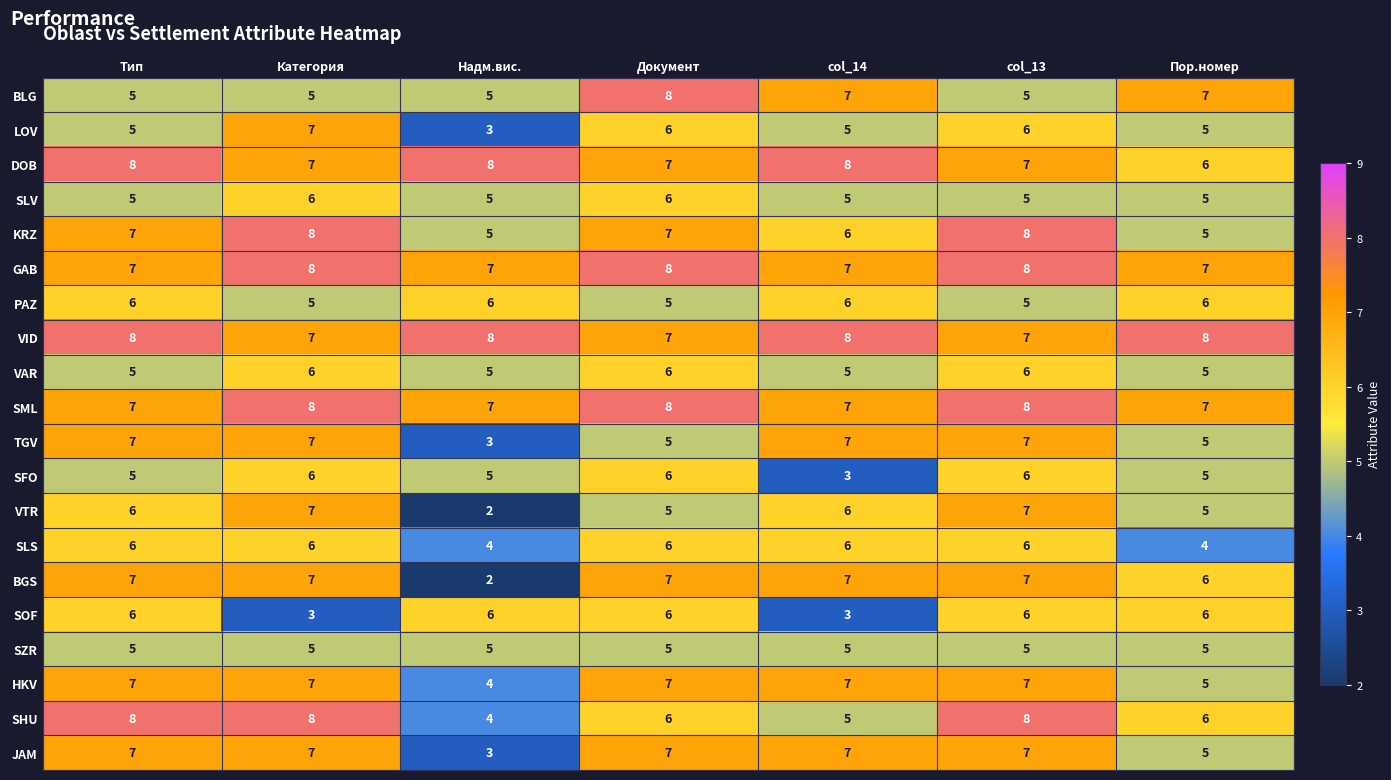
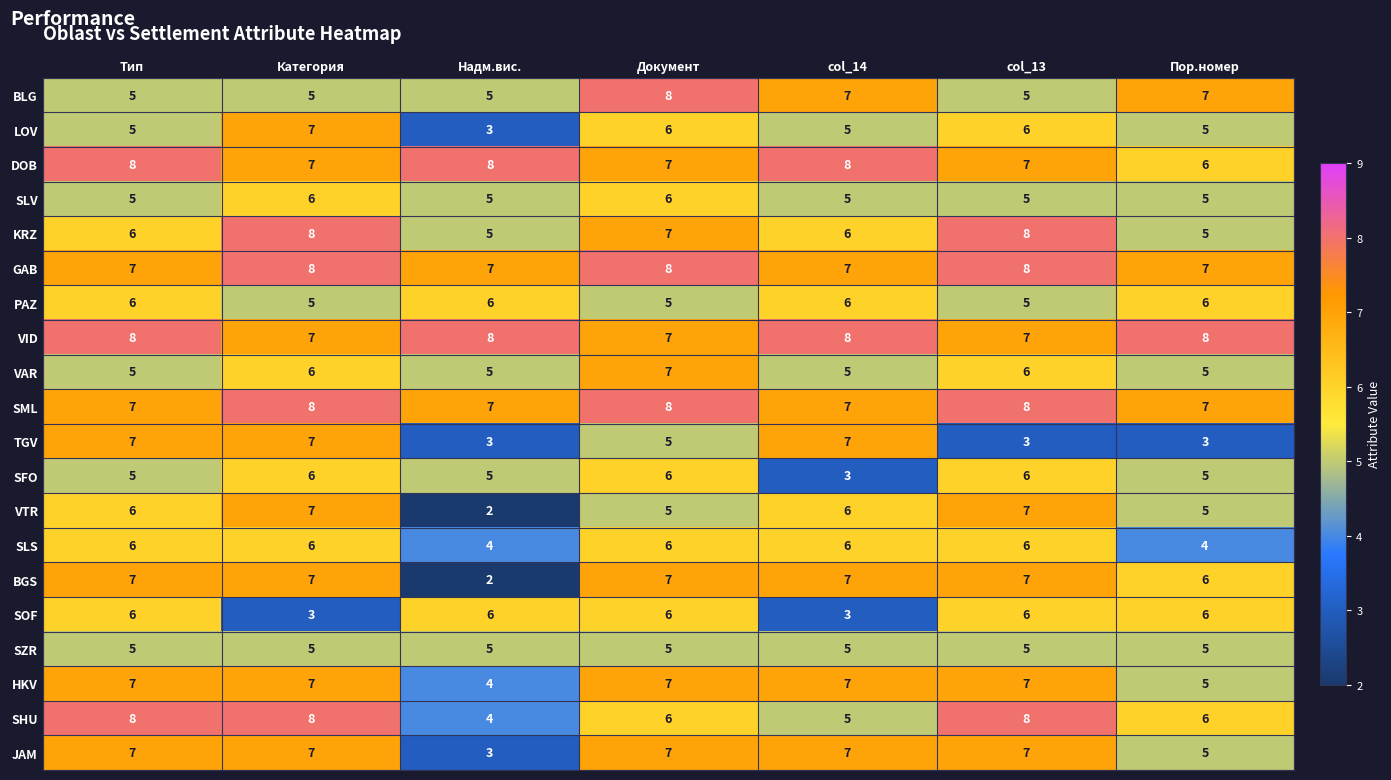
KRZ, Тип: 7 -> 6
VAR, Документ: 6 -> 7
TGV, col_13: 7 -> 3
TGV, Пор.номер: 5 -> 3
